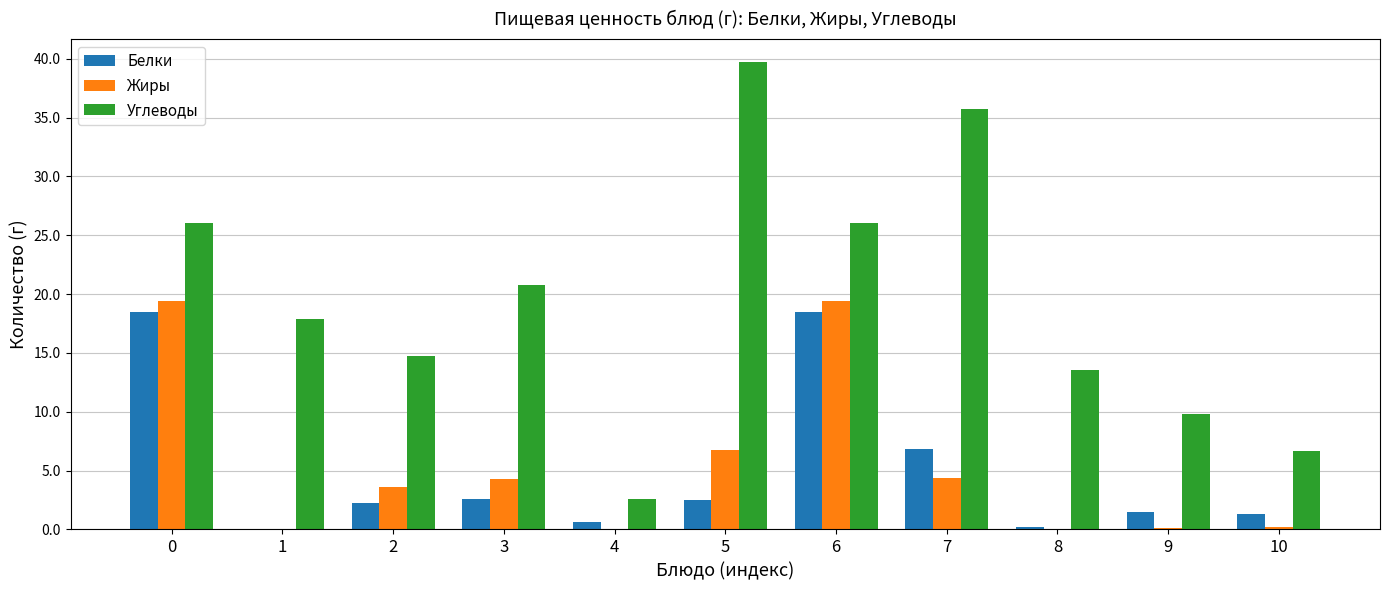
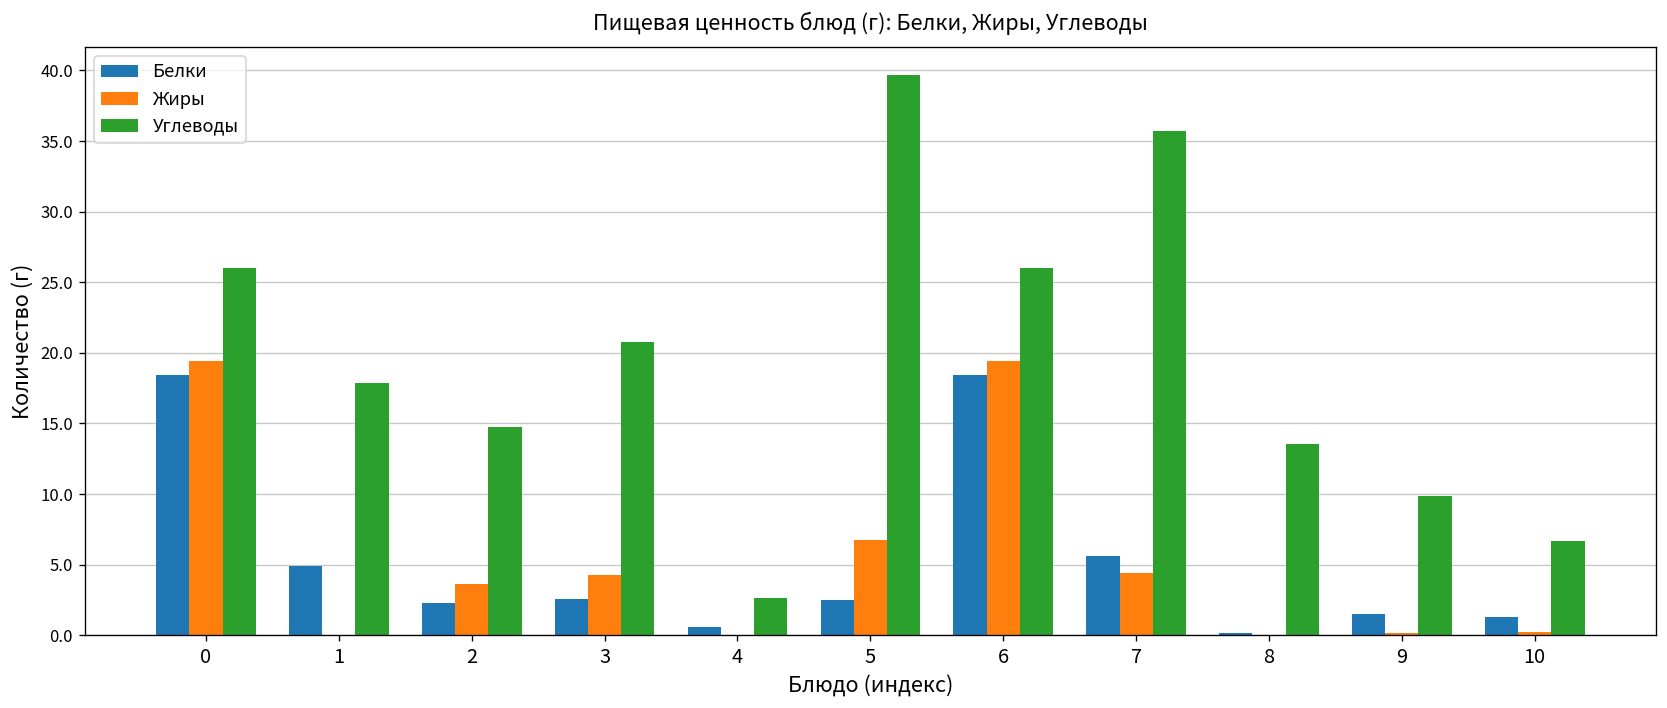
Белки, 1: 0.0 -> 4.9
Белки, 7: 6.8 -> 5.6
